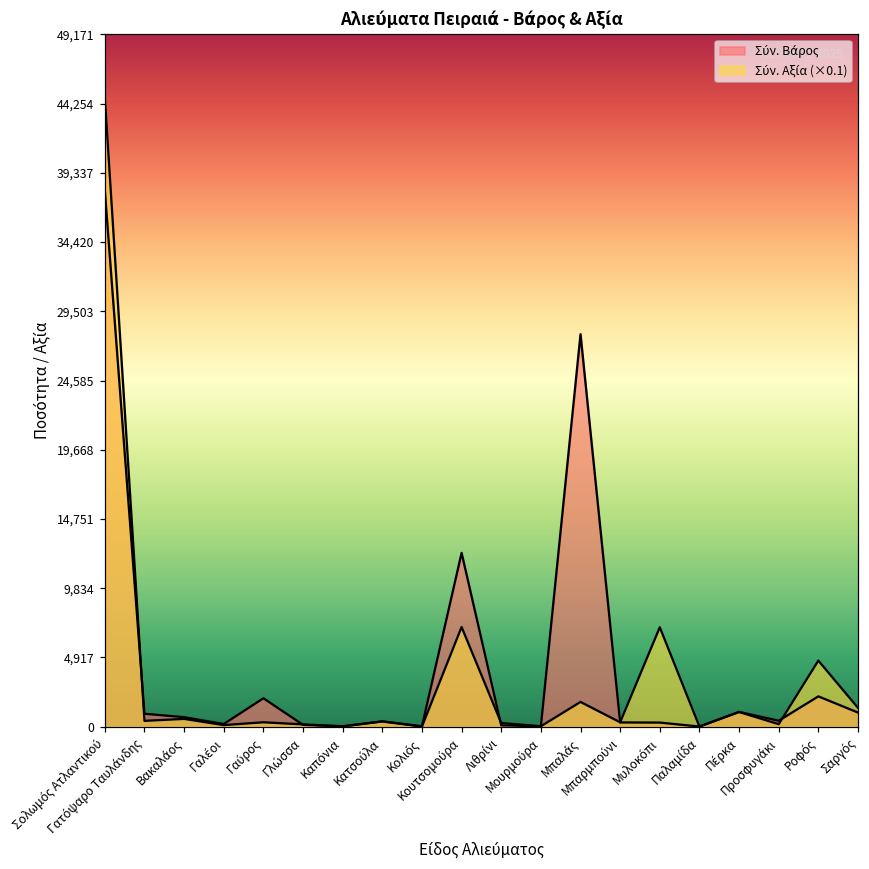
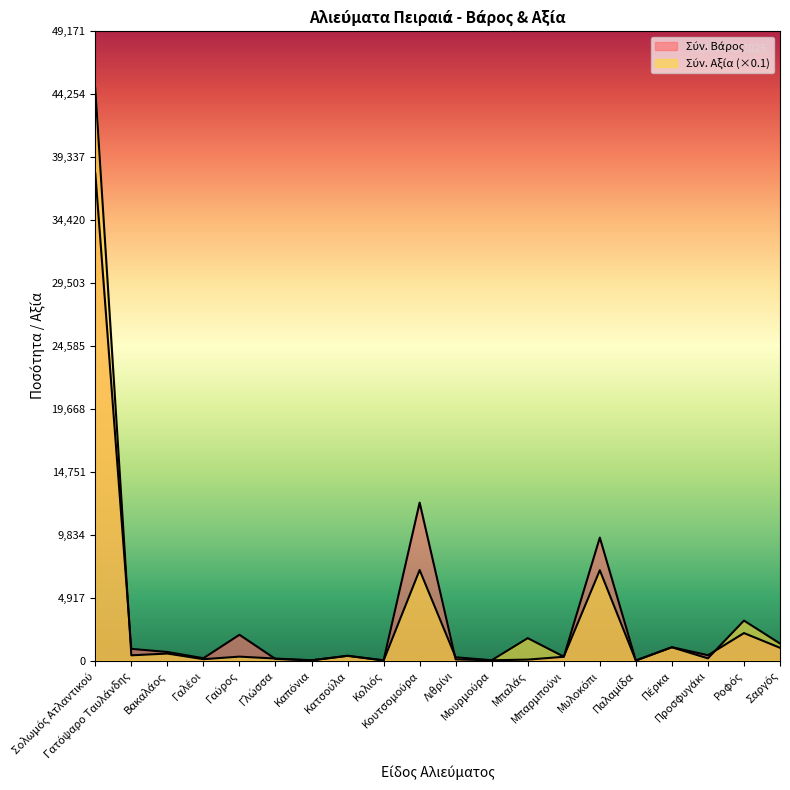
Σύν. Βάρος, Μπαλάς: 27,900 -> 100
Σύν. Βάρος, Μυλοκόπι: 300 -> 9,600
Σύν. Αξία (×0.1), Ροφός: 4,700 -> 3,100
